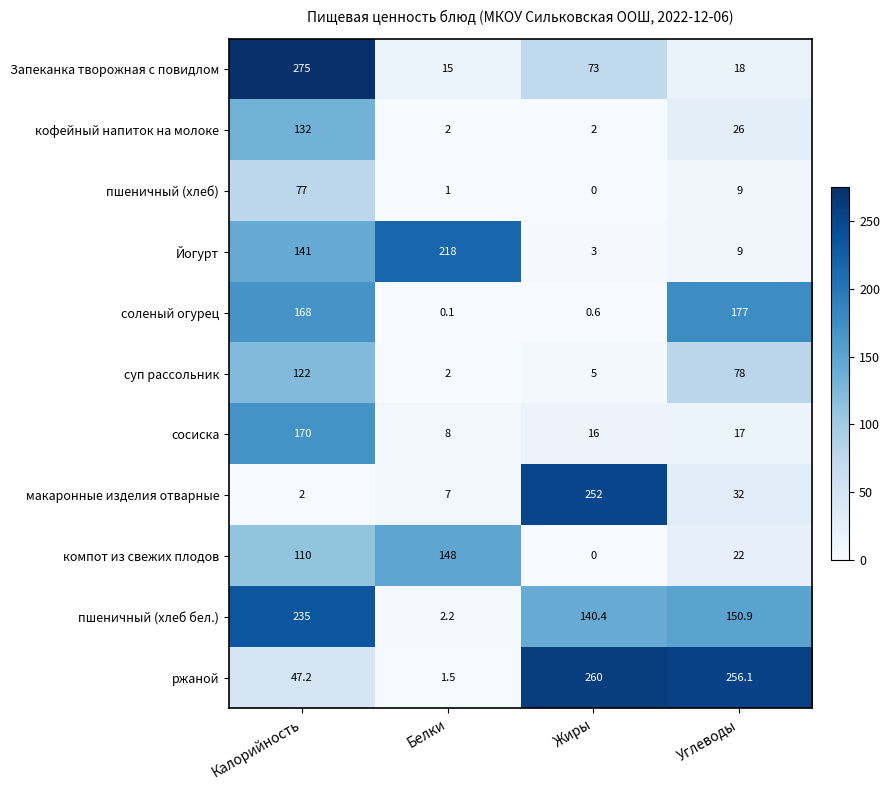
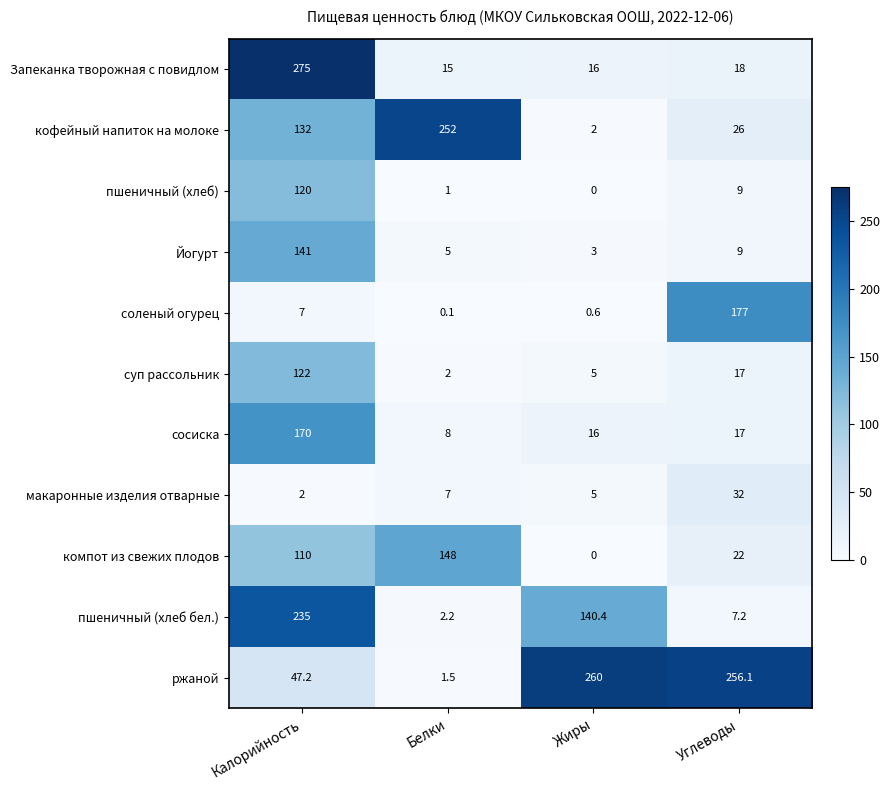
Запеканка творожная с повидлом, Жиры: 73 -> 16
кофейный напиток на молоке, Белки: 2 -> 252
пшеничный (хлеб), Калорийность: 77 -> 120
Йогурт, Белки: 218 -> 5
соленый огурец, Калорийность: 168 -> 7
суп рассольник, Углеводы: 78 -> 17
макаронные изделия отварные, Жиры: 252 -> 5
пшеничный (хлеб бел.), Углеводы: 150.9 -> 7.2
